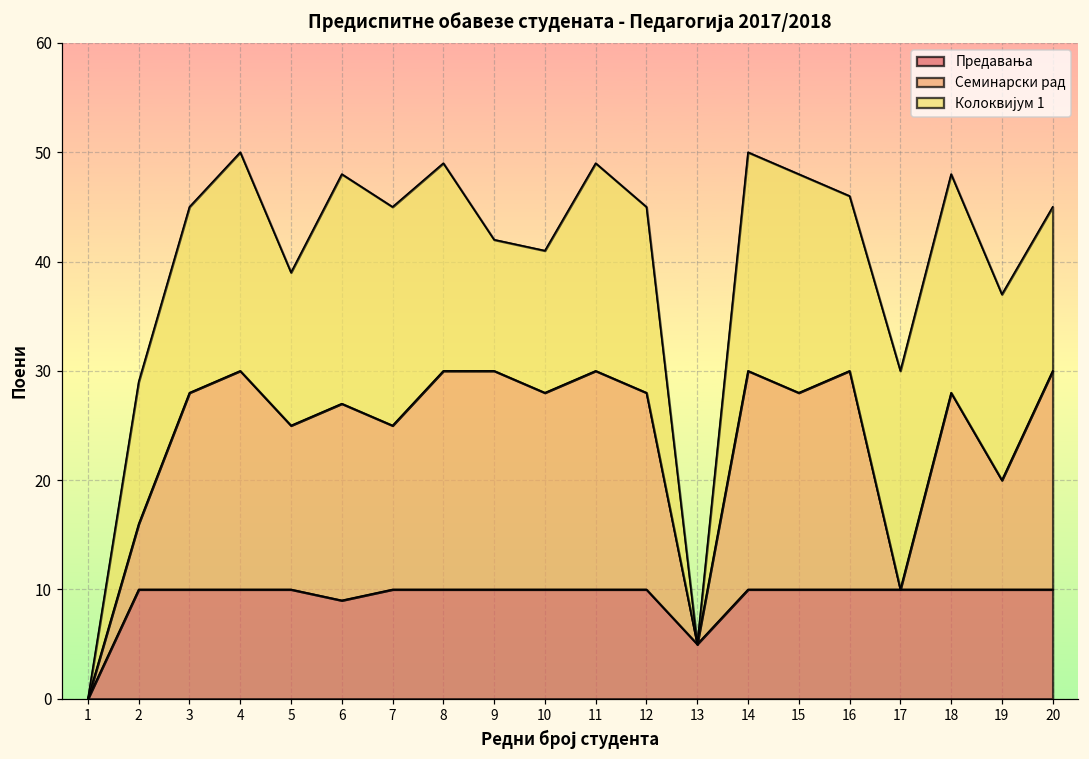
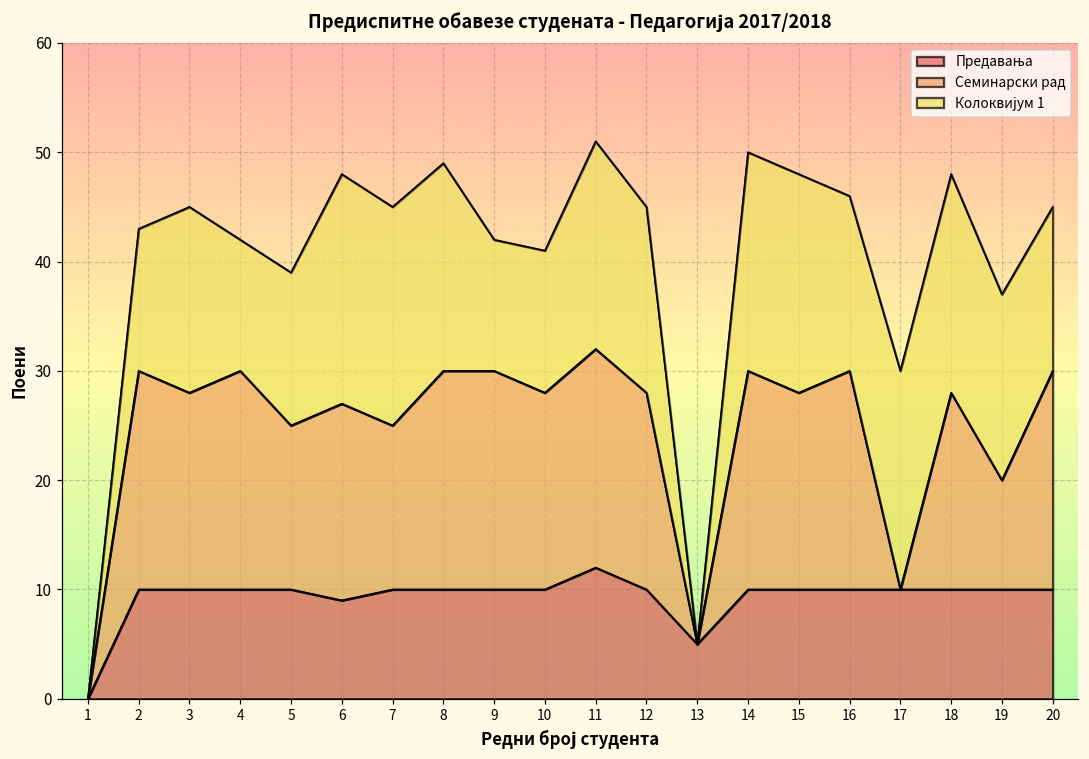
Семинарски рад, 2: 6 -> 20
Колоквијум 1, 4: 20 -> 12
Предавања, 11: 10 -> 12
